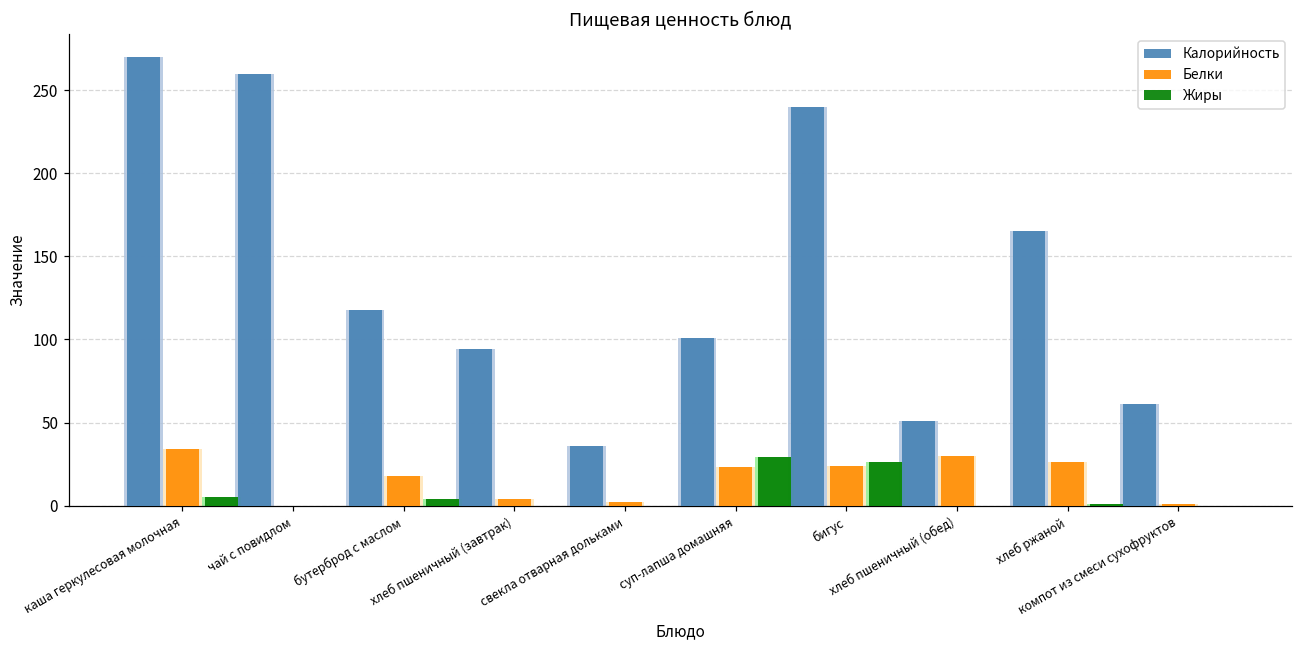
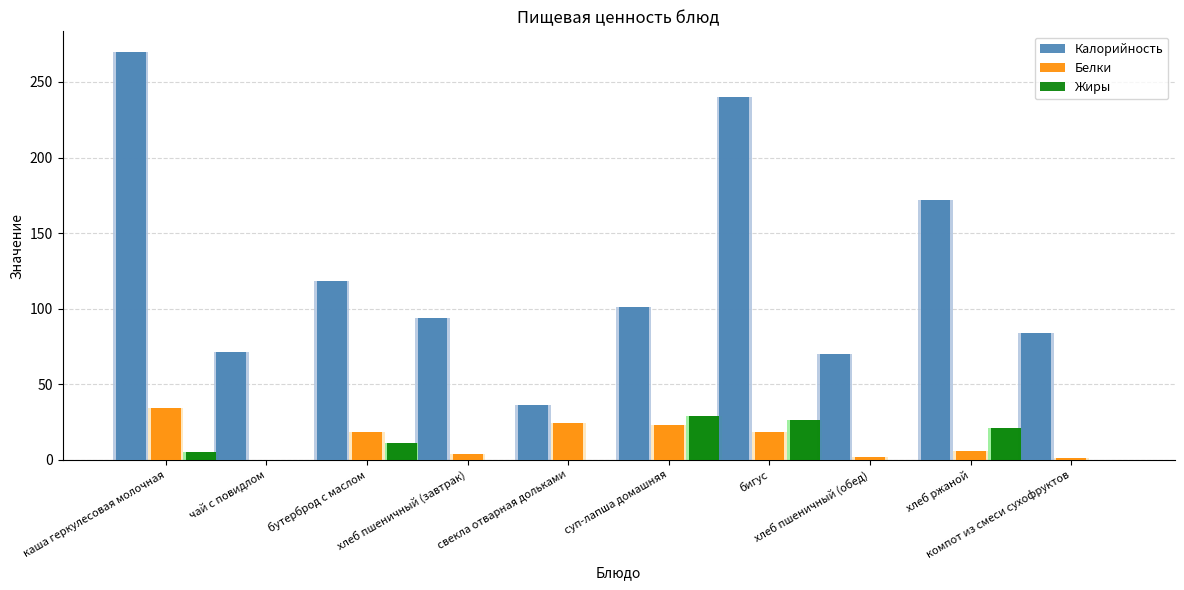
Калорийность, чай с повидлом: 260 -> 71
Жиры, бутерброд с маслом: 4 -> 11
Белки, свекла отварная дольками: 2 -> 24
Белки, бигус: 24 -> 18
Калорийность, хлеб пшеничный (обед): 51 -> 70
Белки, хлеб пшеничный (обед): 30 -> 2
Калорийность, хлеб ржаной: 165 -> 172
Белки, хлеб ржаной: 26 -> 6
Жиры, хлеб ржаной: 1 -> 21
Калорийность, компот из смеси сухофруктов: 61 -> 84
